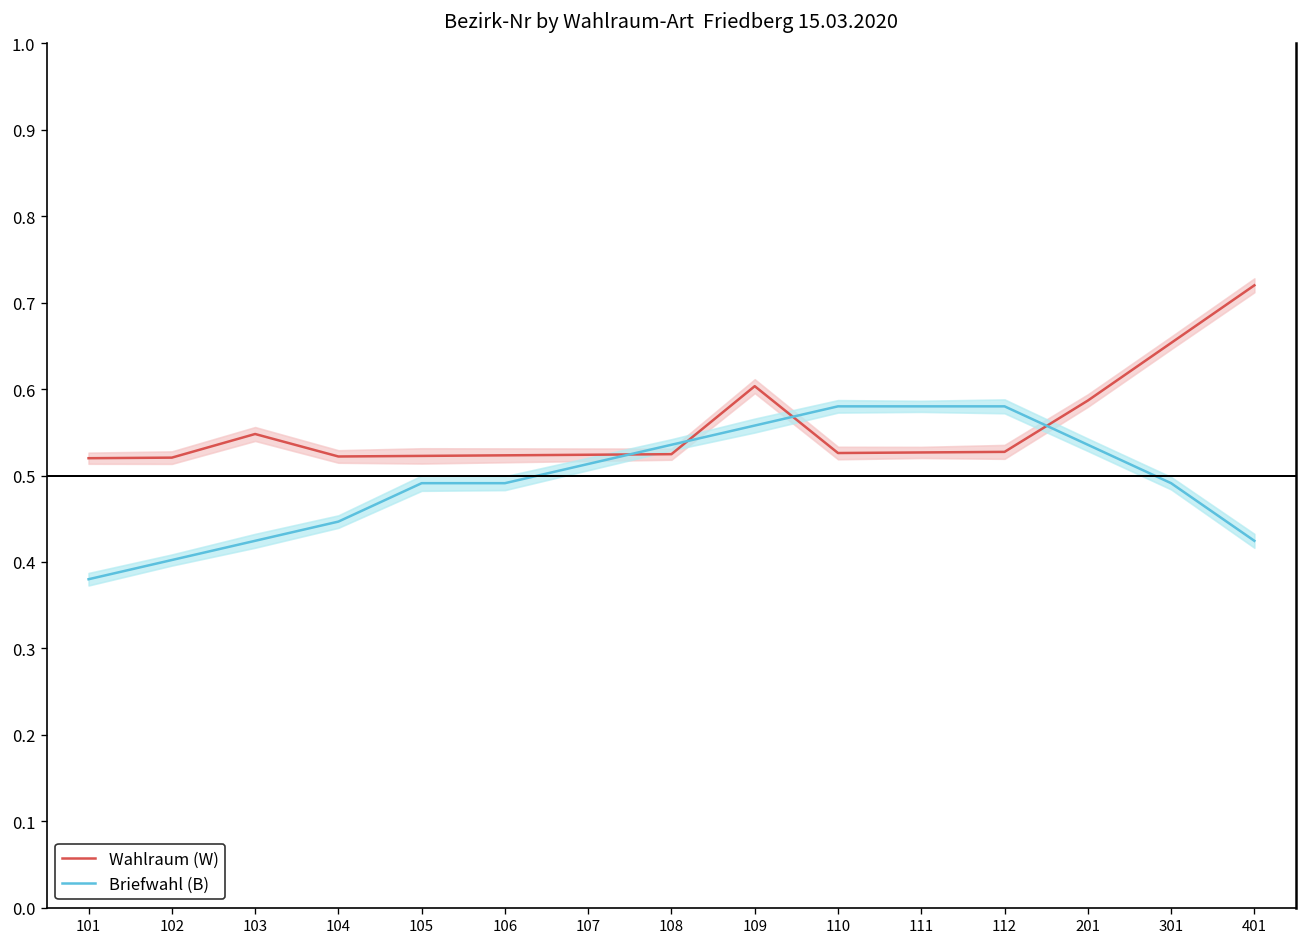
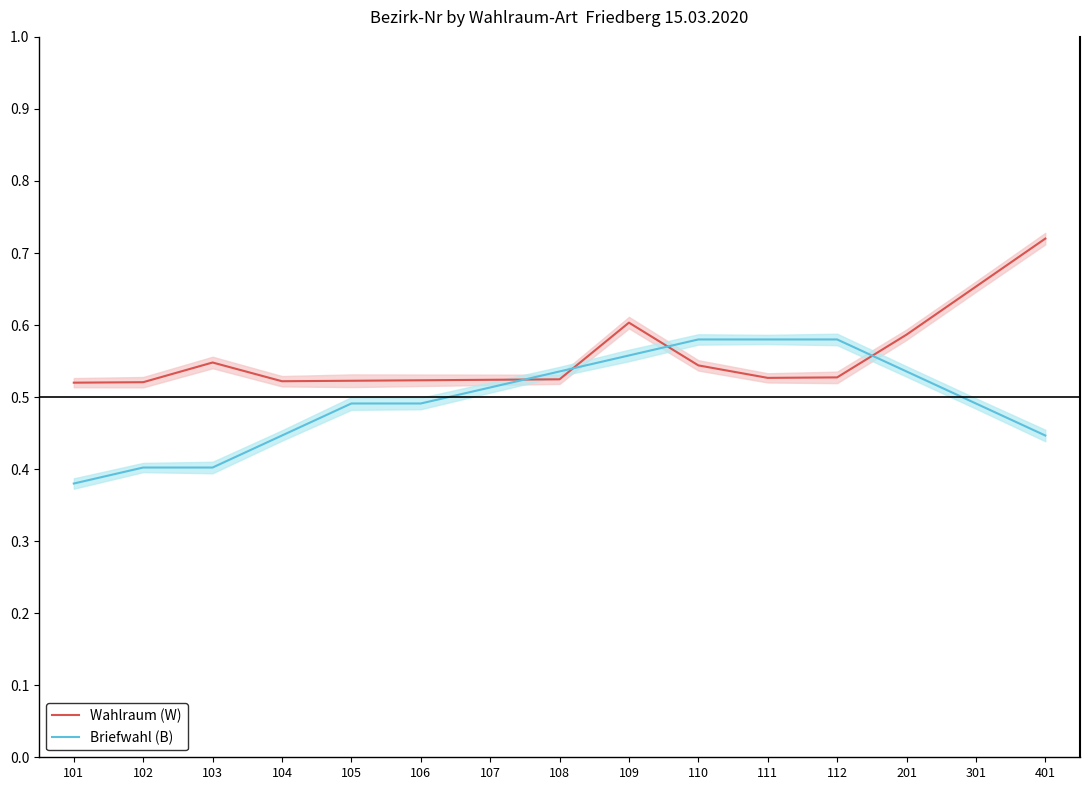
Briefwahl (B), 103: 0.42 -> 0.40
Wahlraum (W), 110: 0.53 -> 0.54
Briefwahl (B), 401: 0.42 -> 0.45
